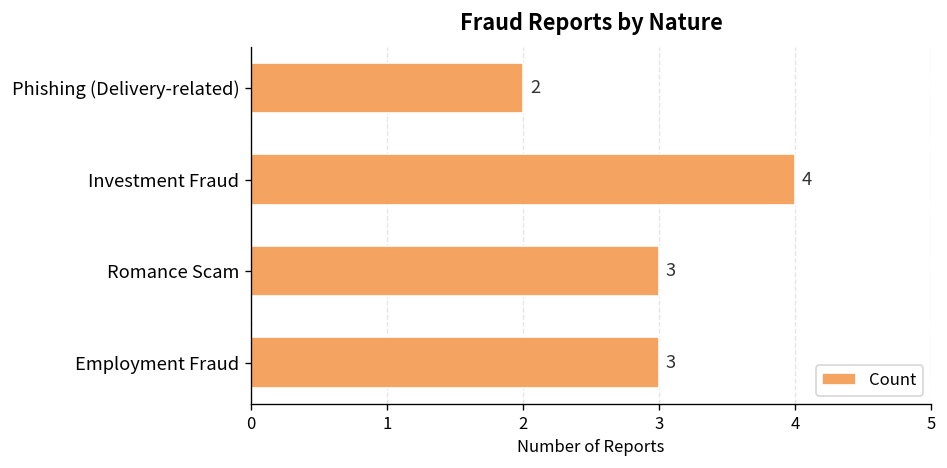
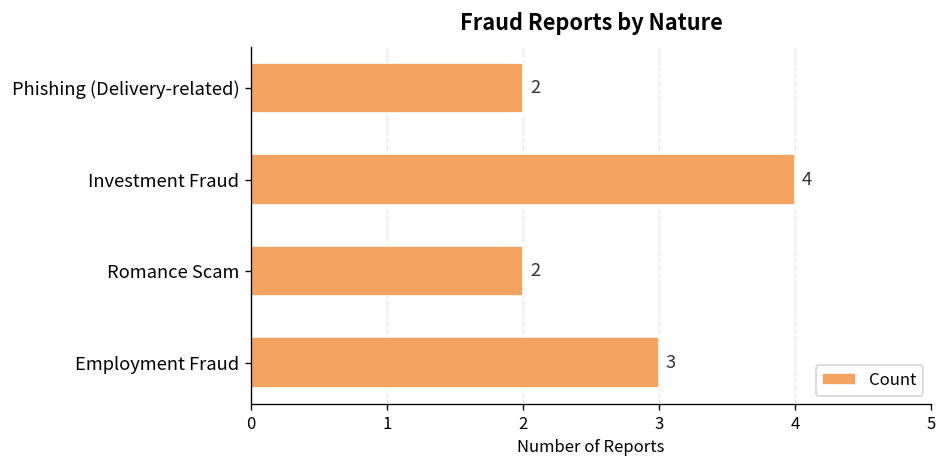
Romance Scam: 3 -> 2
